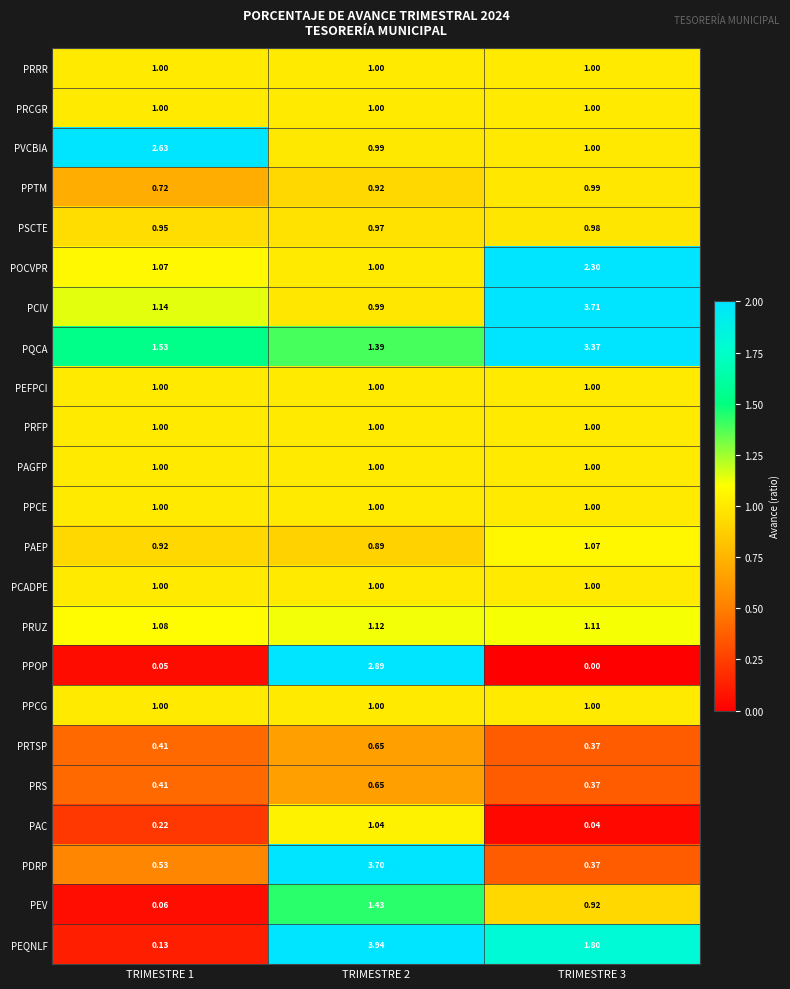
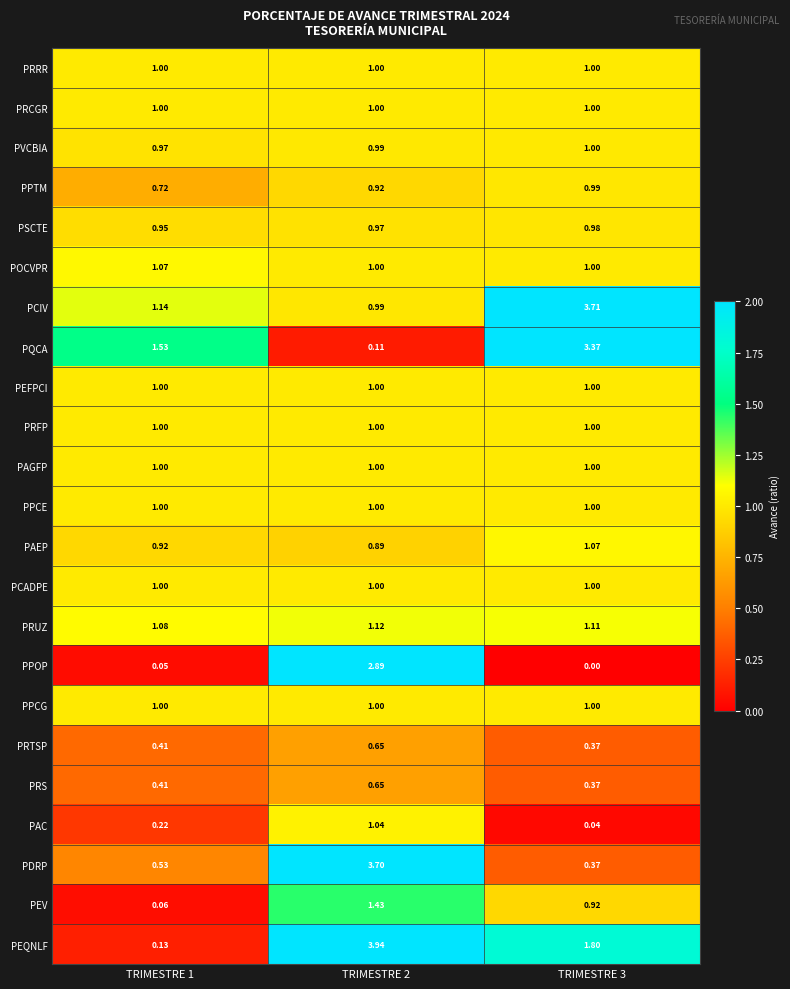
PVCBIA, TRIMESTRE 1: 2.63 -> 0.97
POCVPR, TRIMESTRE 3: 2.30 -> 1.00
PQCA, TRIMESTRE 2: 1.39 -> 0.11
